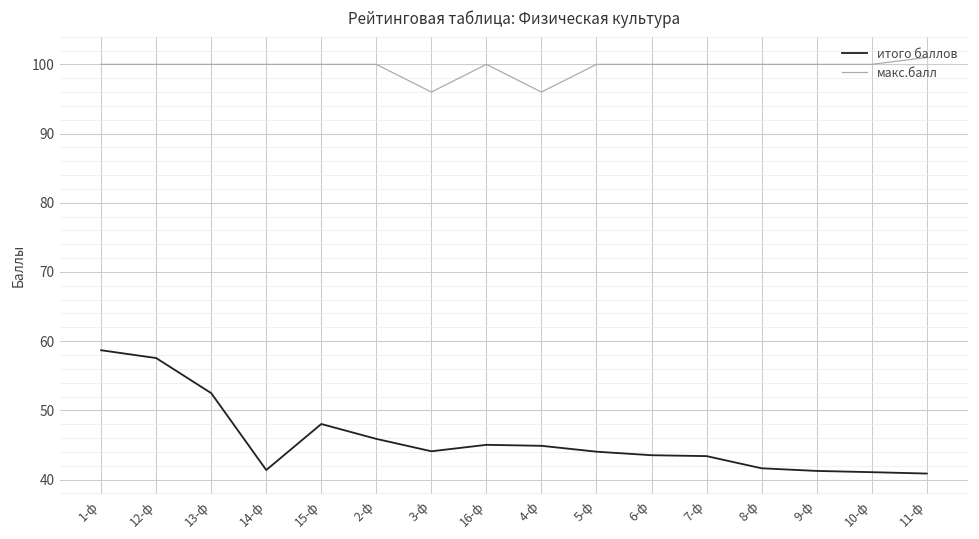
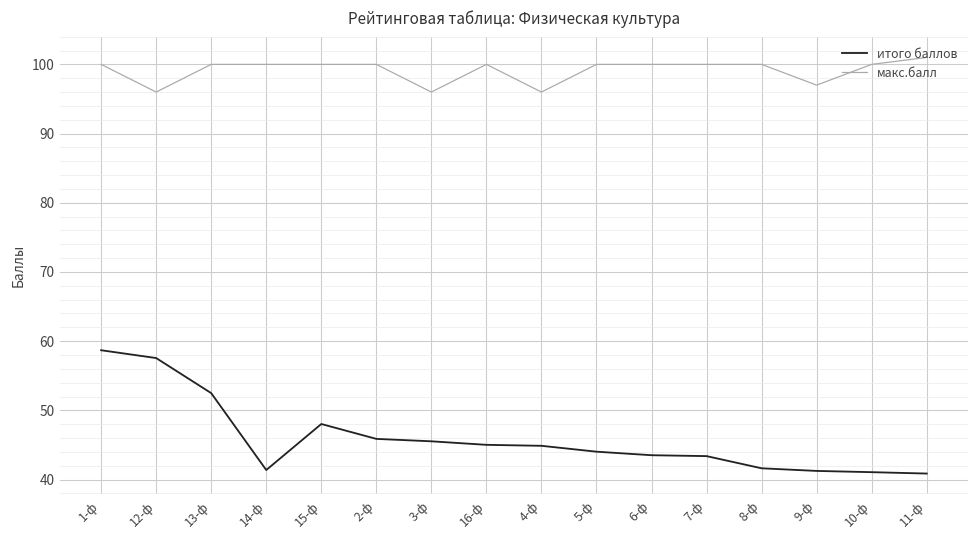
макс.балл, 12-ф: 100 -> 96
итого баллов, 3-ф: 44 -> 46
макс.балл, 9-ф: 100 -> 97
